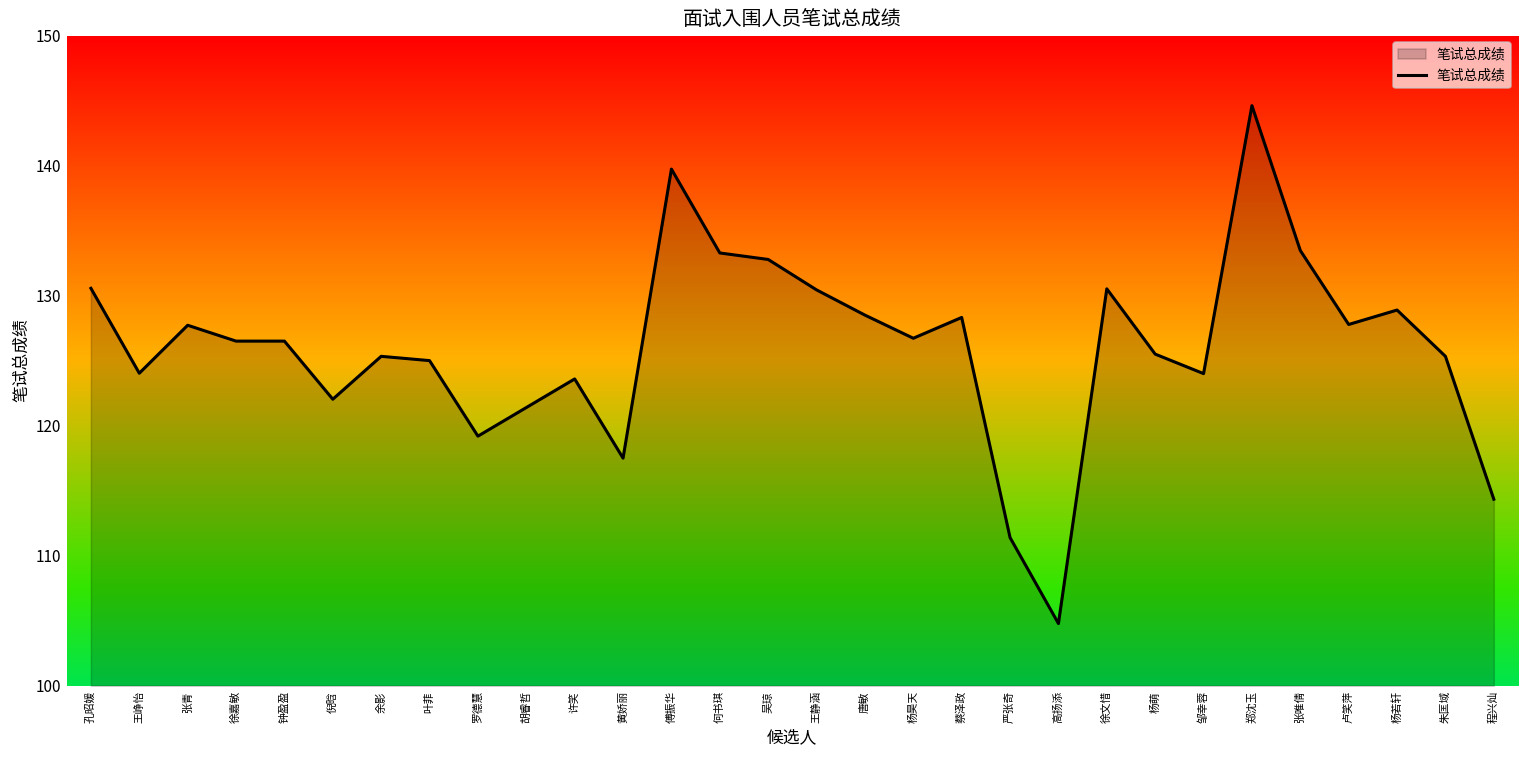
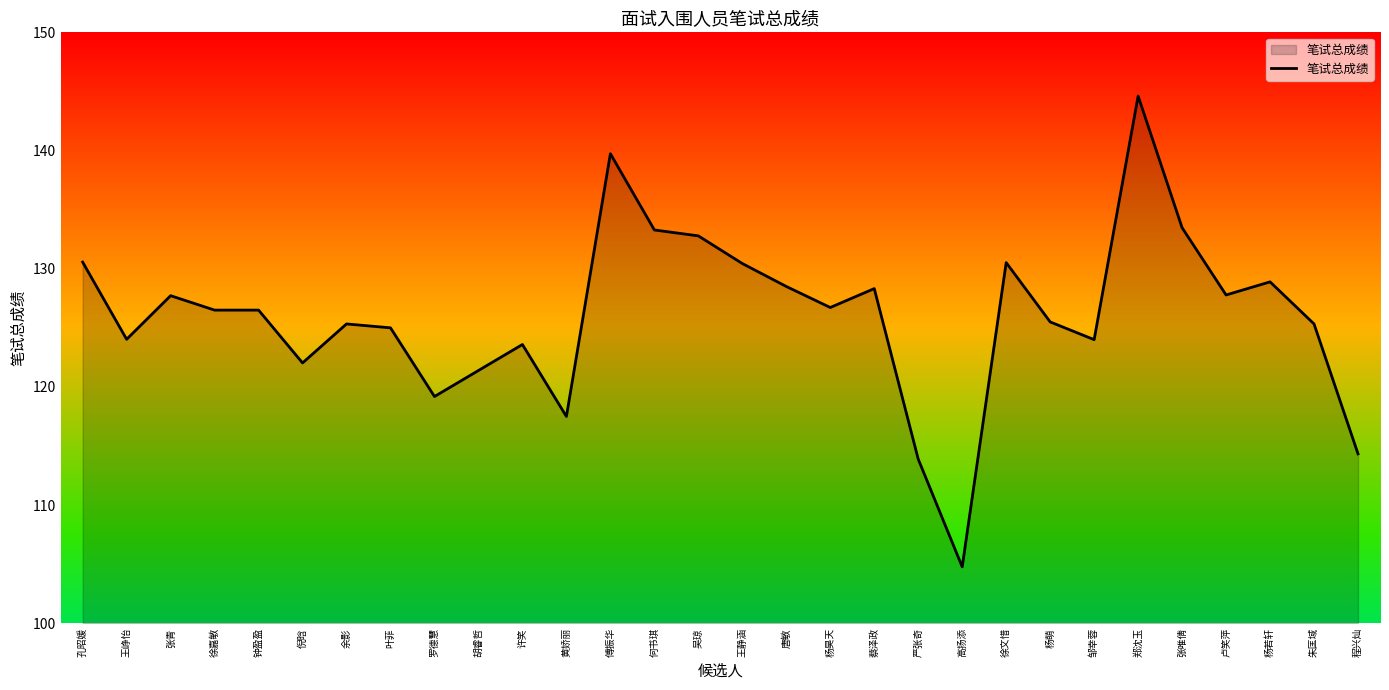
严张奇: 111.4 -> 113.9
